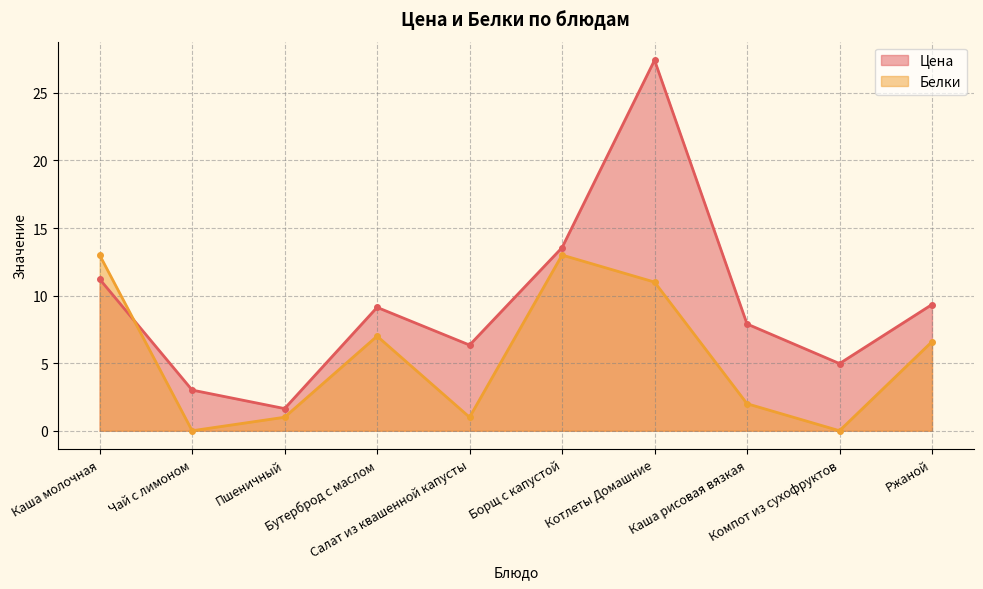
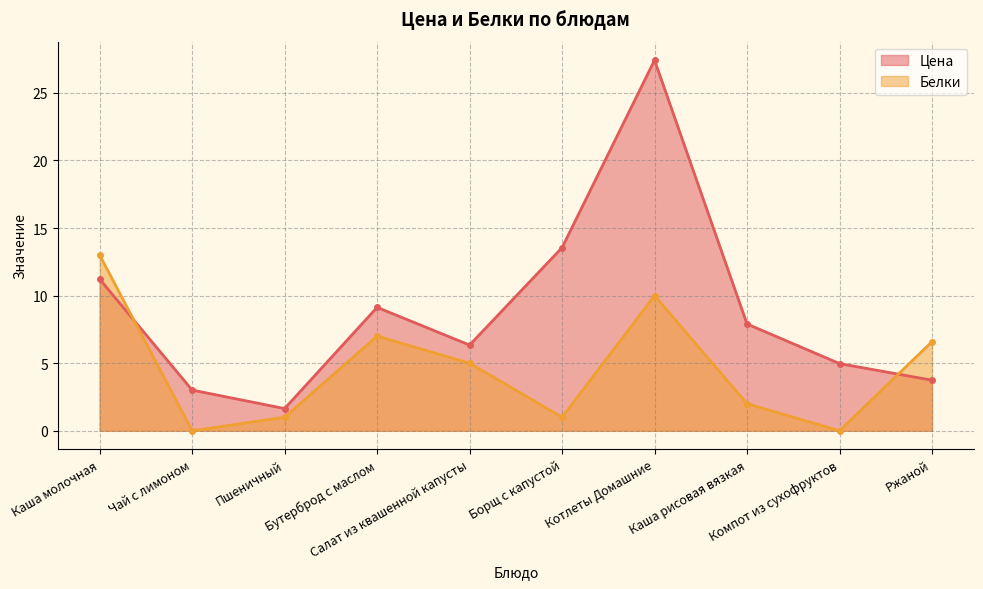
Белки, Салат из квашенной капусты: 1 -> 5
Белки, Борщ с капустой: 13 -> 1
Белки, Котлеты Домашние: 11 -> 10
Цена, Ржаной: 9.3 -> 3.7
